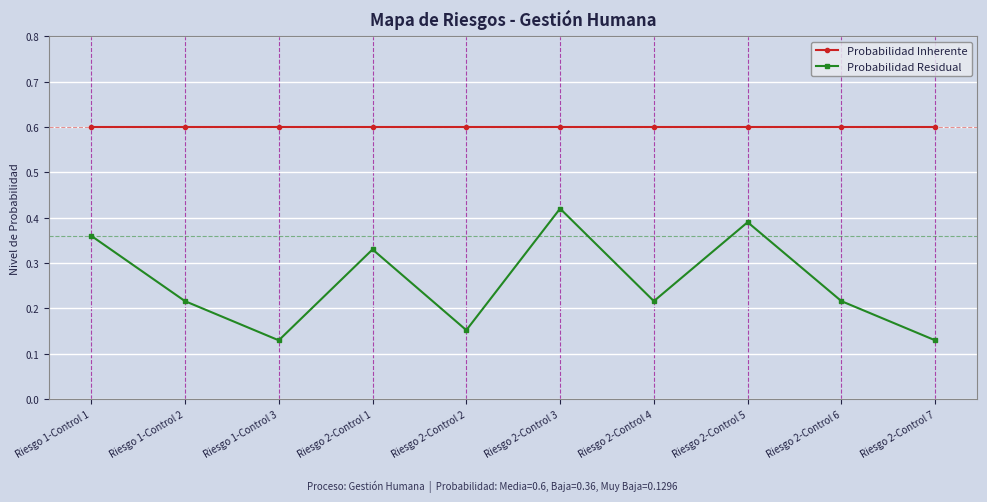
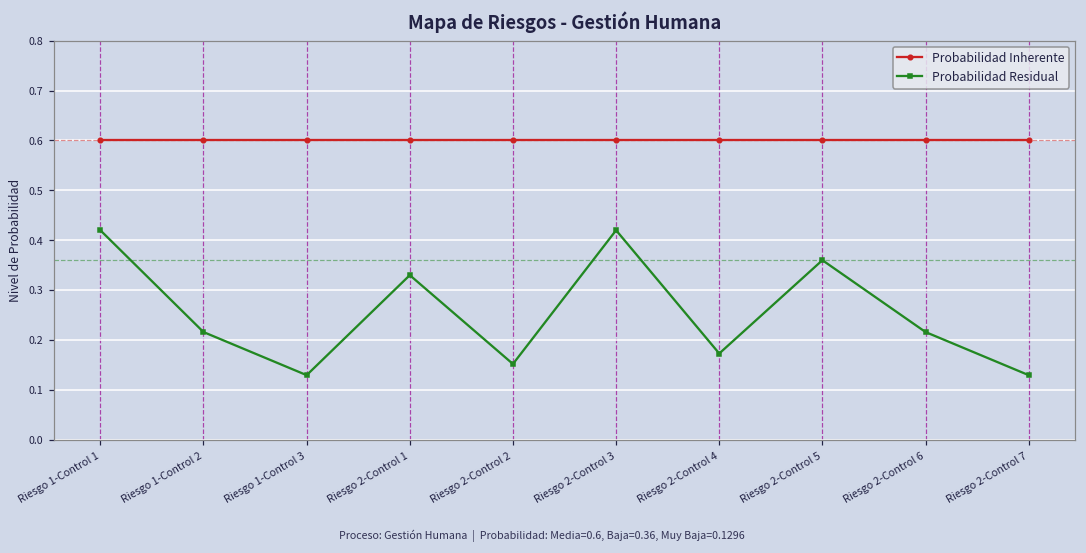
Probabilidad Residual, Riesgo 1-Control 1: 0.36 -> 0.42
Probabilidad Residual, Riesgo 2-Control 4: 0.22 -> 0.17
Probabilidad Residual, Riesgo 2-Control 5: 0.39 -> 0.36
